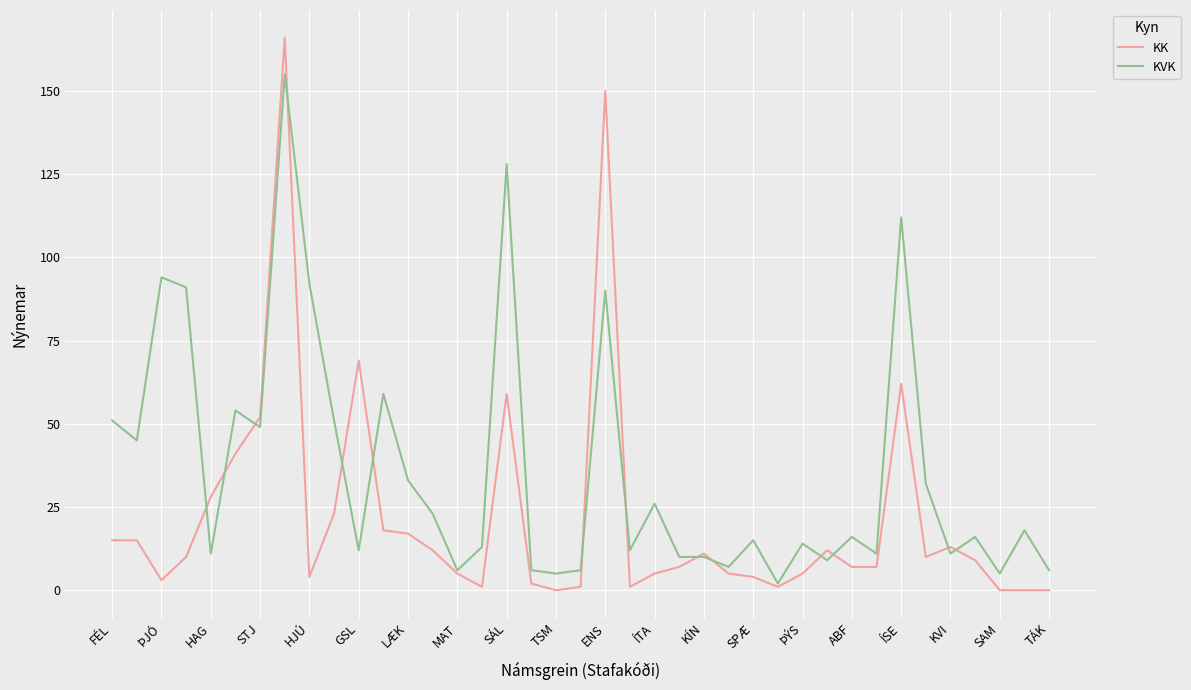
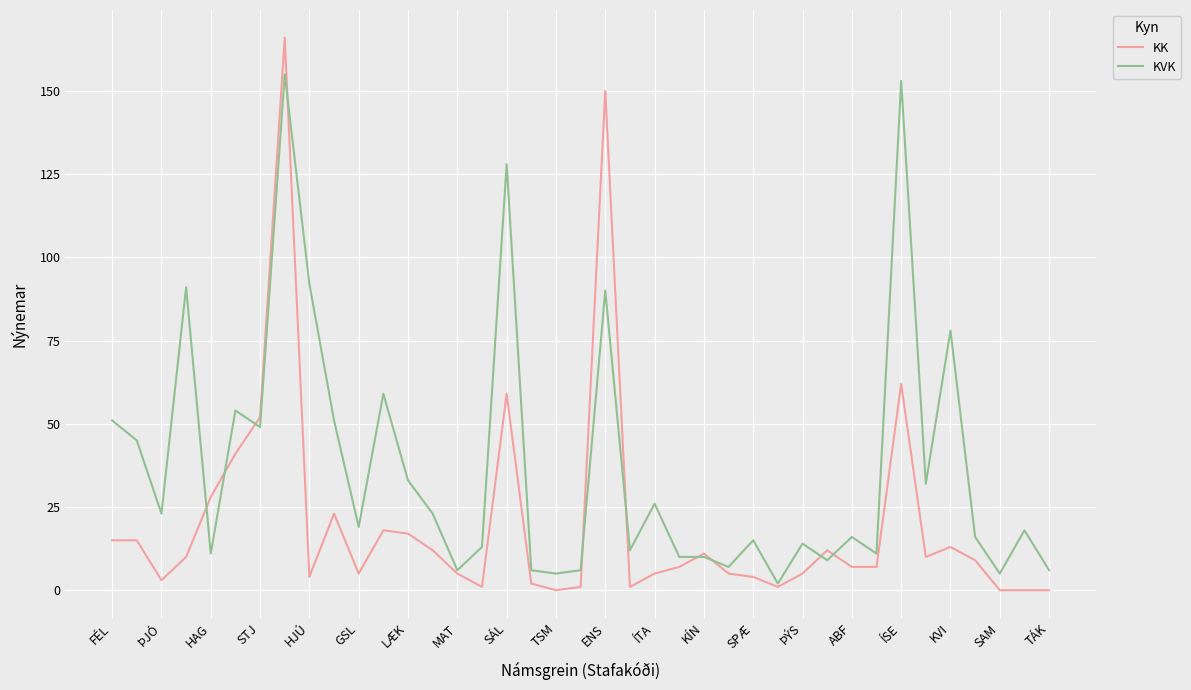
KVK, ÞJÓ: 94 -> 23
KK, GSL: 69 -> 5
KVK, GSL: 12 -> 19
KVK, ÍSE: 112 -> 153
KVK, KVI: 11 -> 78
